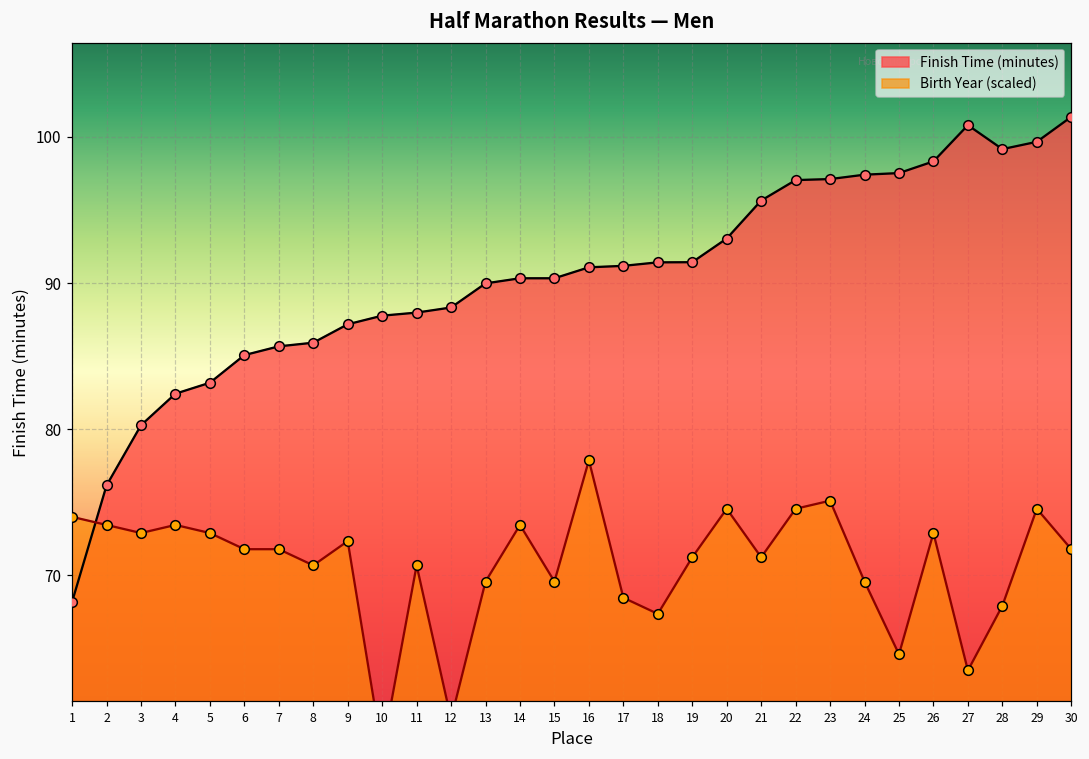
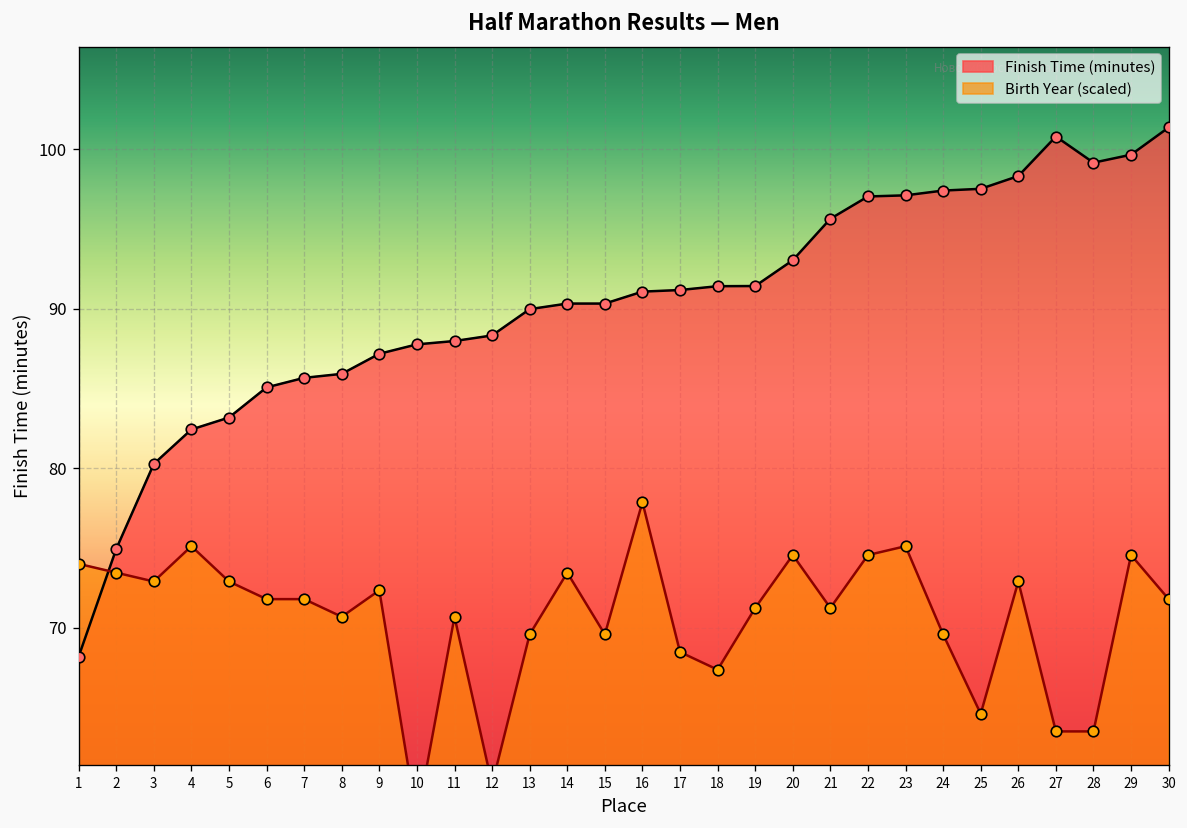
Finish Time (minutes), 2: 76.2 -> 74.9
Birth Year (scaled), 4: 73.4 -> 75.1
Birth Year (scaled), 28: 67.9 -> 63.5
